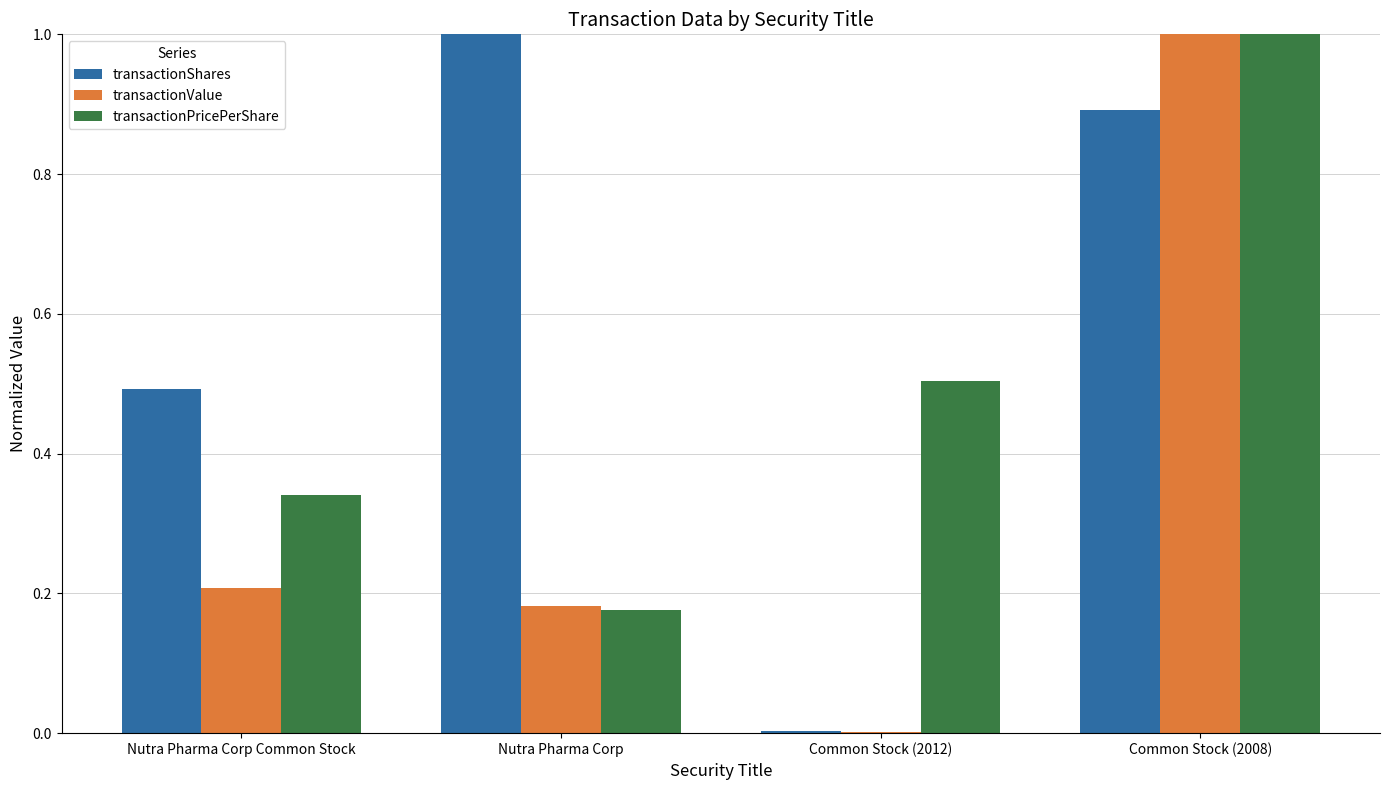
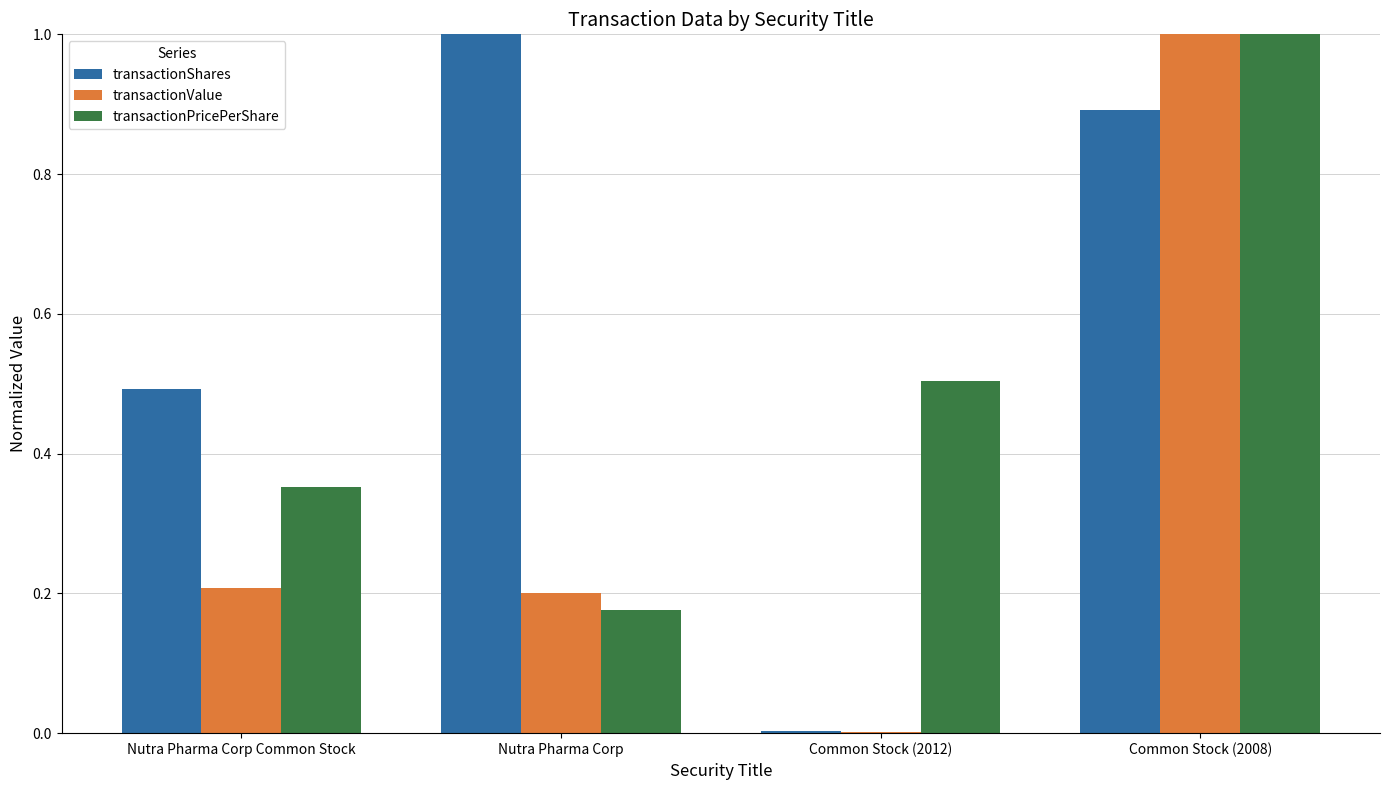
transactionPricePerShare, Nutra Pharma Corp Common Stock: 0.34 -> 0.35
transactionValue, Nutra Pharma Corp: 0.18 -> 0.20
